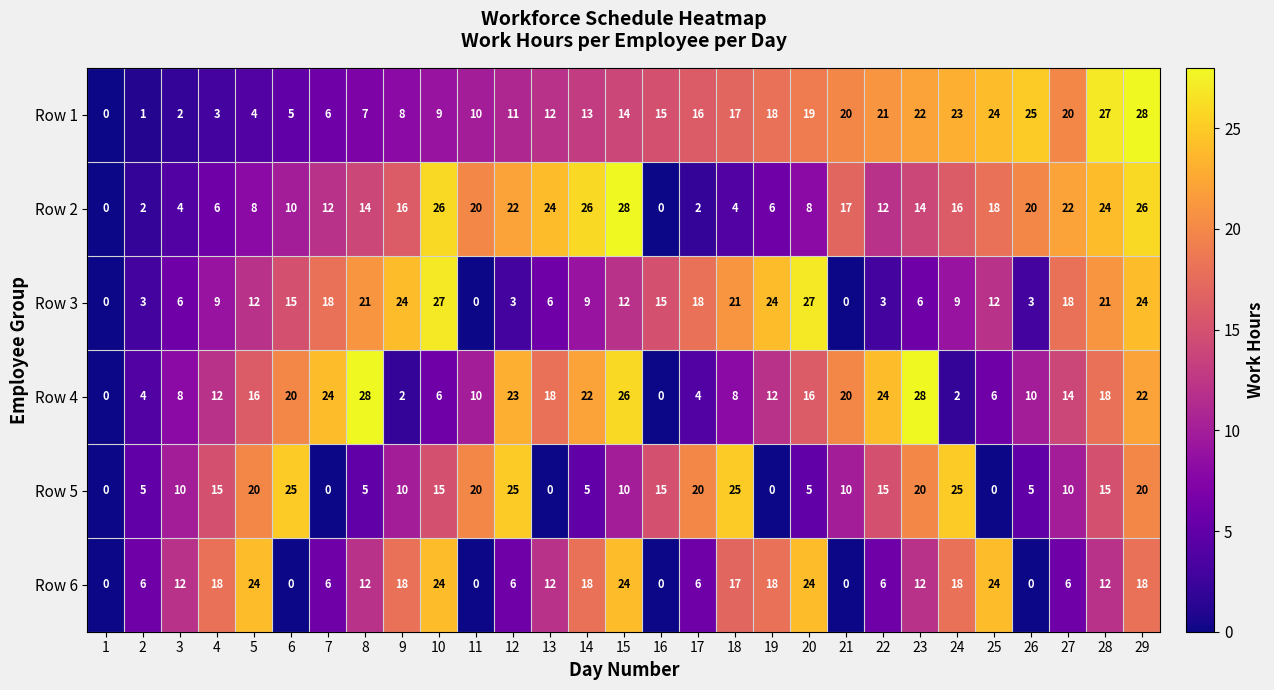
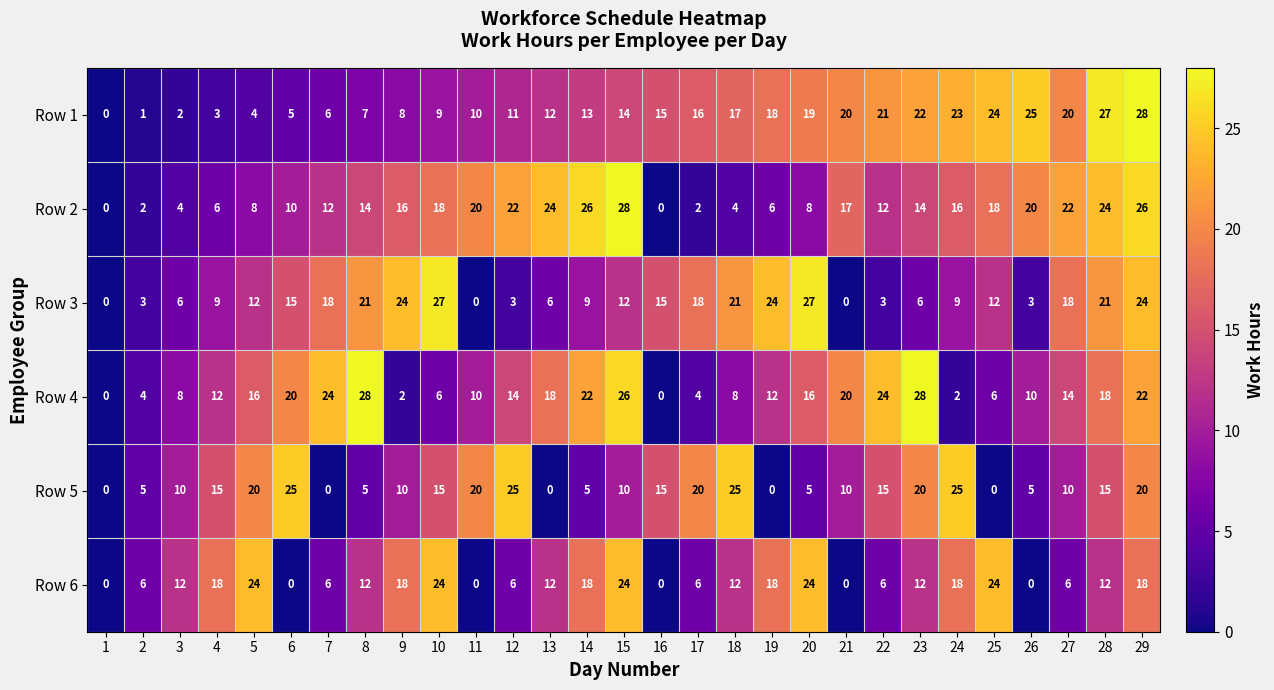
Row 2, 10: 26 -> 18
Row 4, 12: 23 -> 14
Row 6, 18: 17 -> 12
